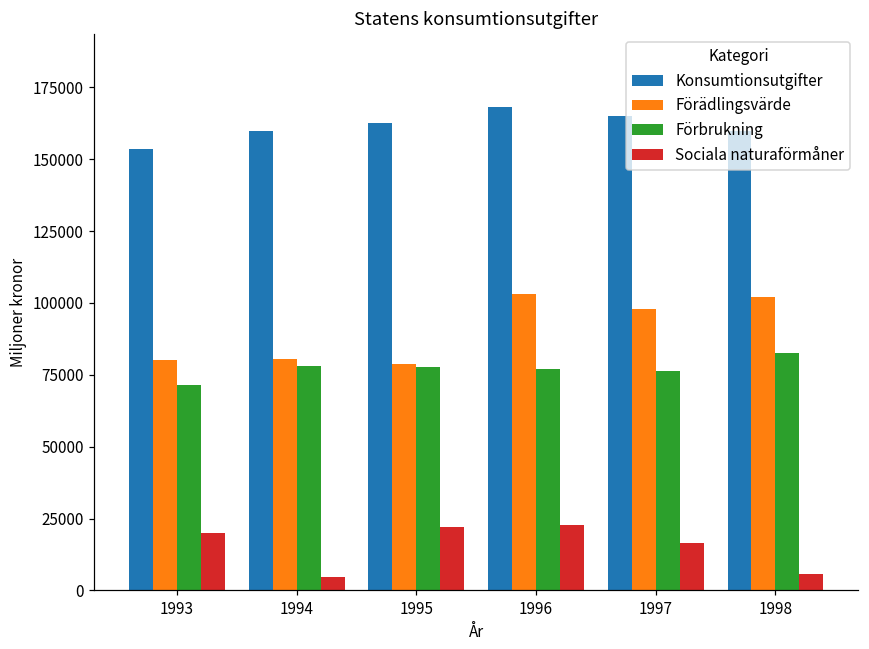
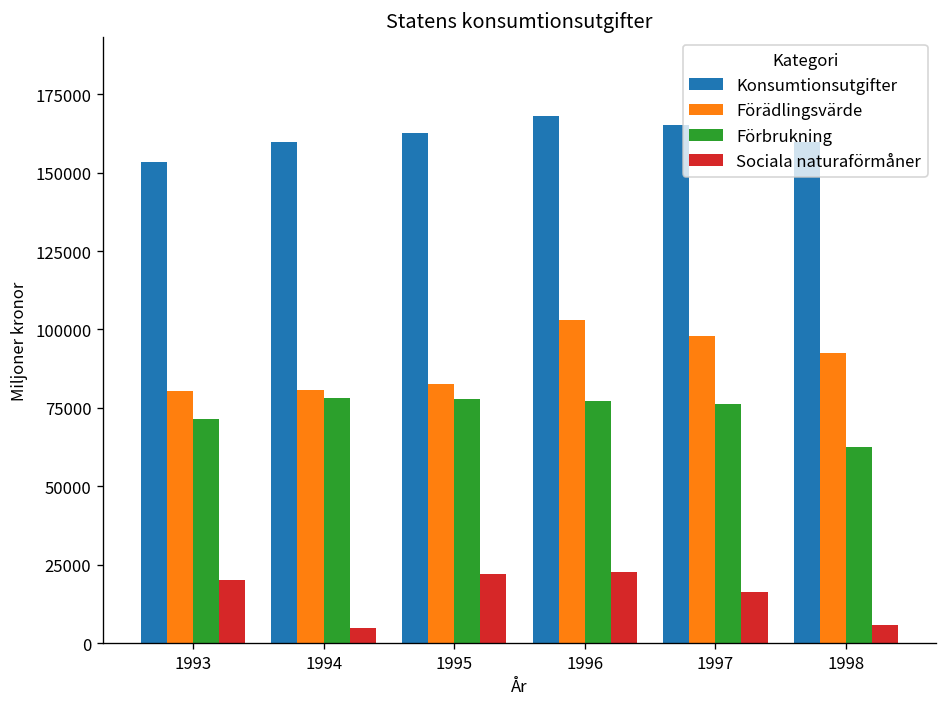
Förädlingsvärde, 1995: 79000 -> 83000
Förädlingsvärde, 1998: 102000 -> 92000
Förbrukning, 1998: 83000 -> 63000
